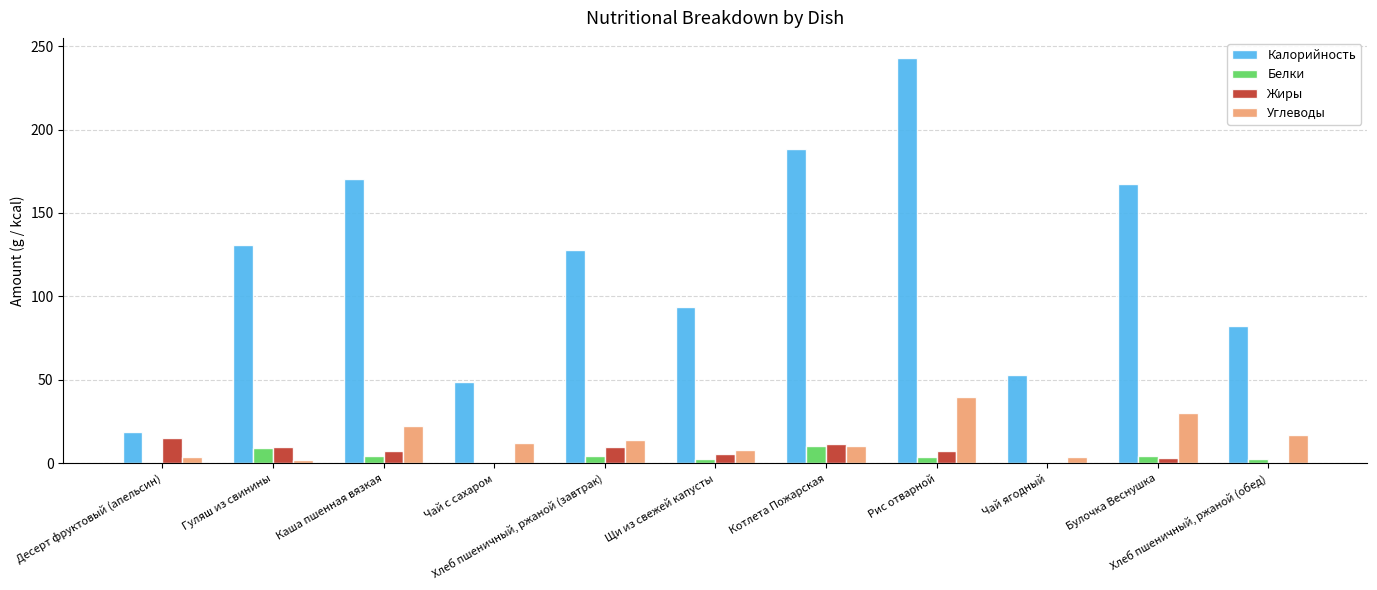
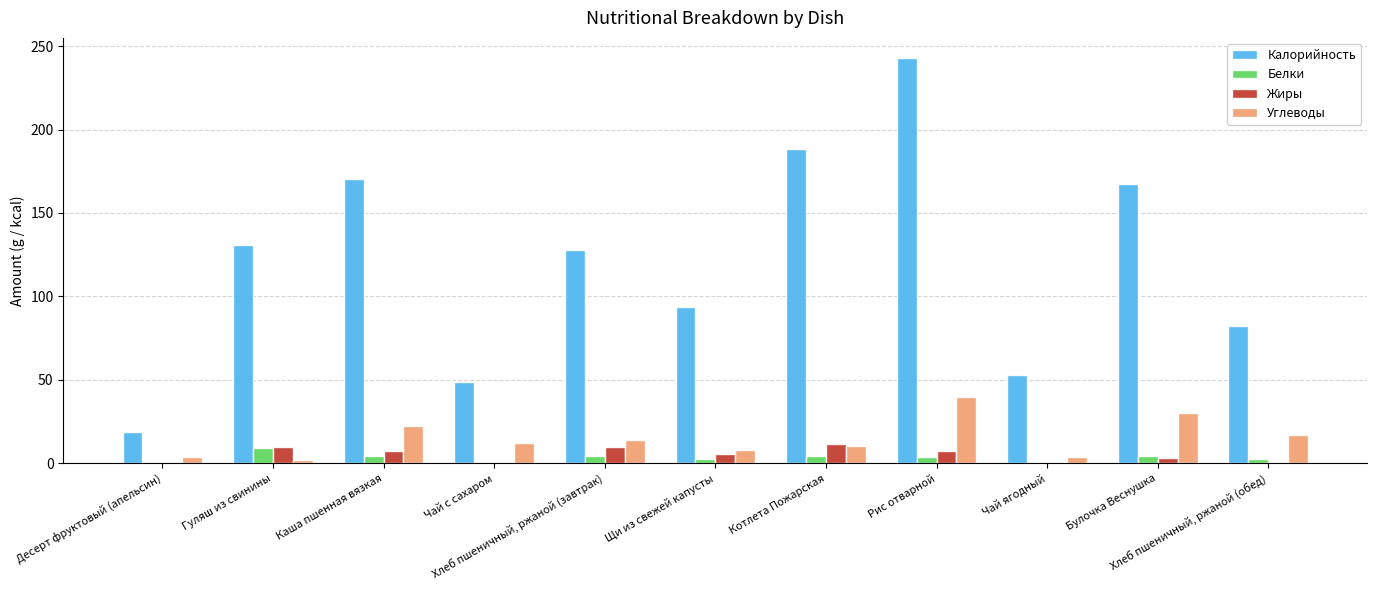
Жиры, Десерт фруктовый (апельсин): 15 -> 0
Белки, Котлета Пожарская: 11 -> 5
